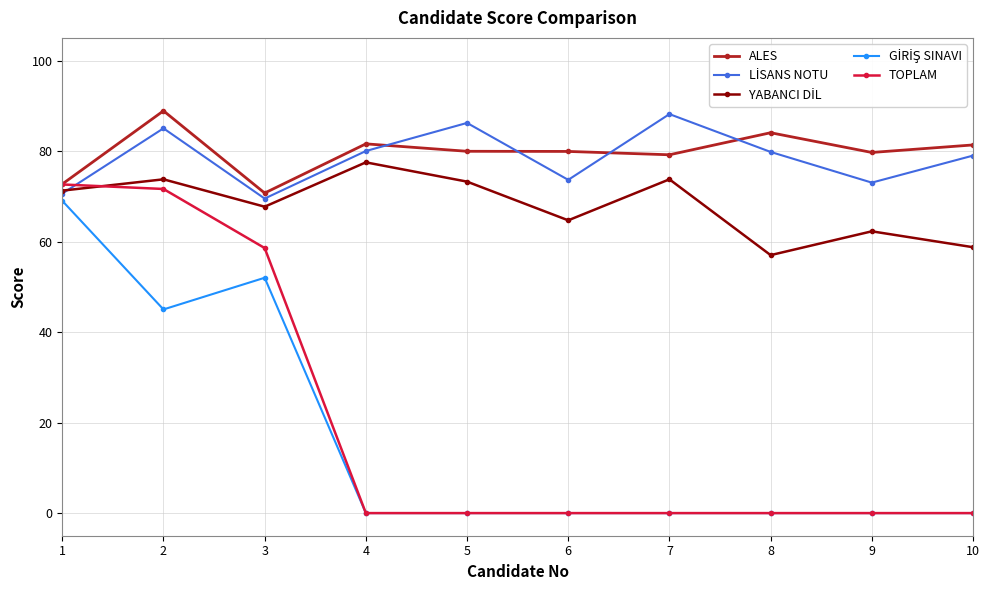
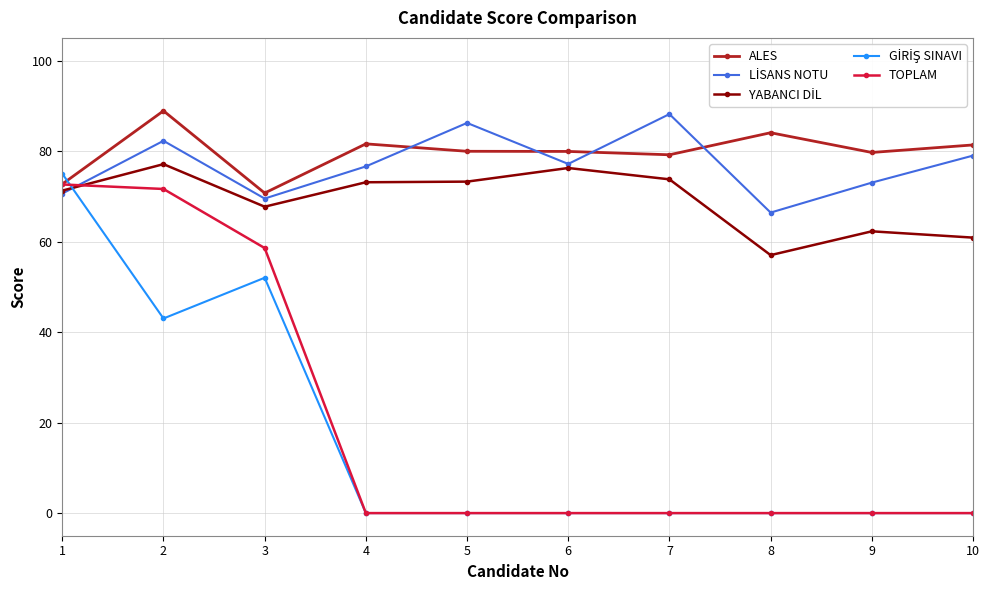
GİRİŞ SINAVI, 1: 69 -> 75
LİSANS NOTU, 2: 85 -> 82
YABANCI DİL, 2: 74 -> 77
GİRİŞ SINAVI, 2: 45 -> 43
LİSANS NOTU, 4: 80 -> 77
YABANCI DİL, 4: 78 -> 73
LİSANS NOTU, 6: 74 -> 77
YABANCI DİL, 6: 65 -> 76
LİSANS NOTU, 8: 80 -> 66
YABANCI DİL, 10: 59 -> 61
